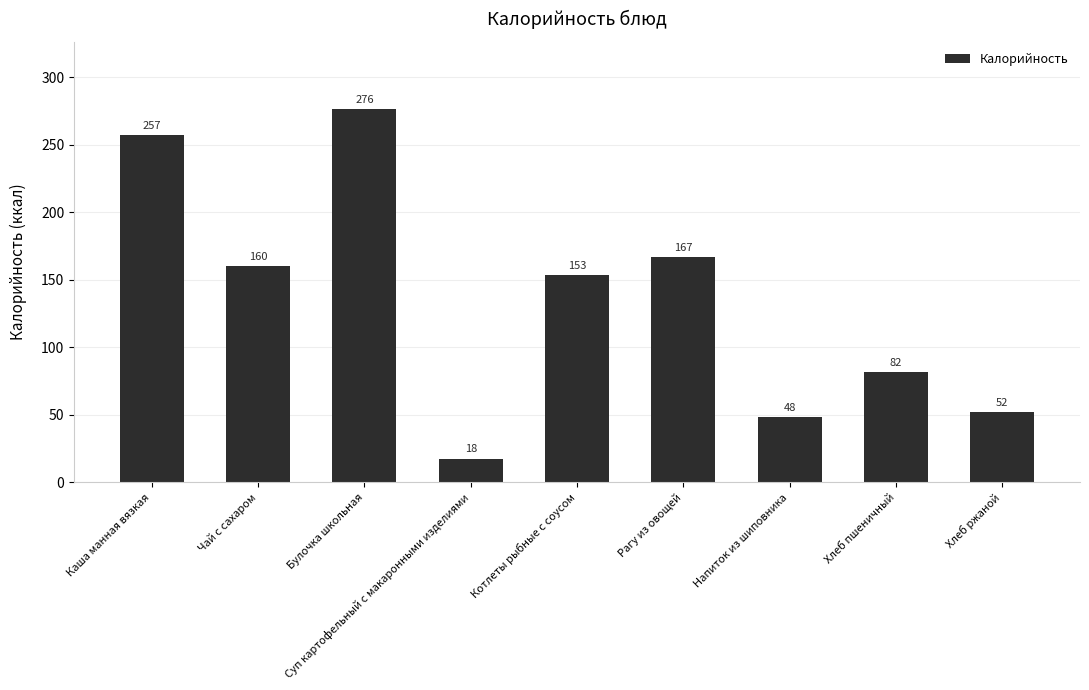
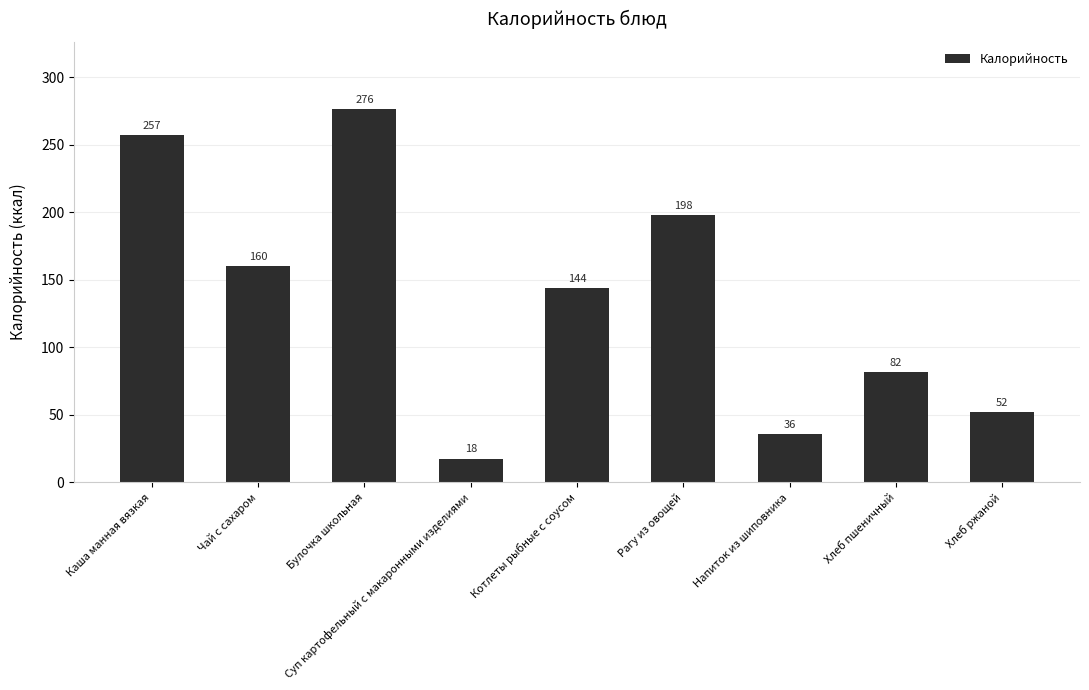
Котлеты рыбные с соусом: 153 -> 144
Рагу из овощей: 167 -> 198
Напиток из шиповника: 48 -> 36
